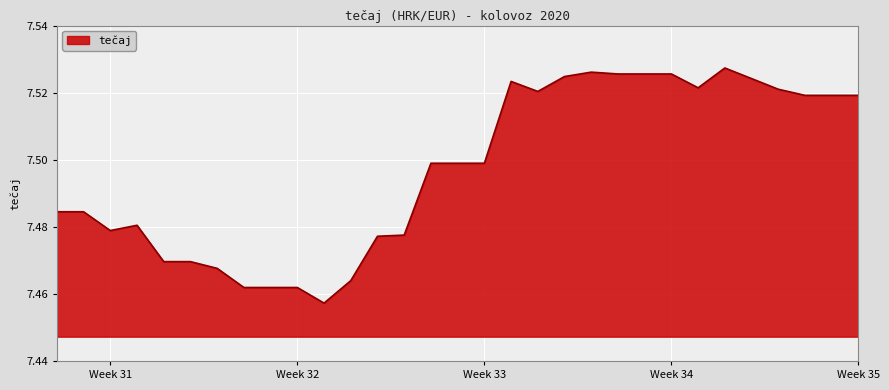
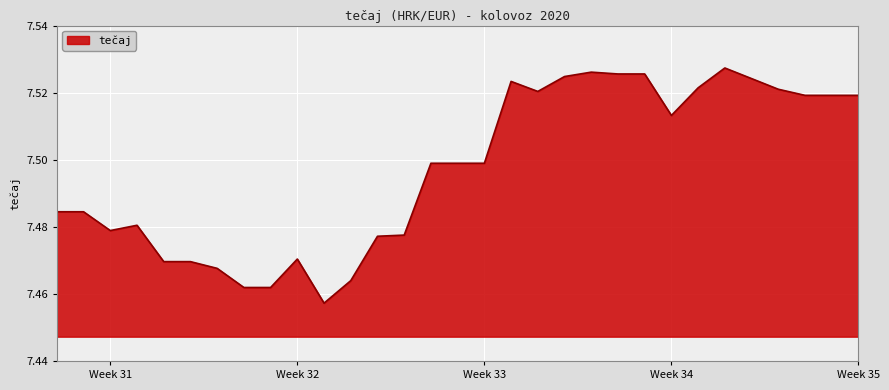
Week 32: 7.462 -> 7.470
Week 34: 7.526 -> 7.513
